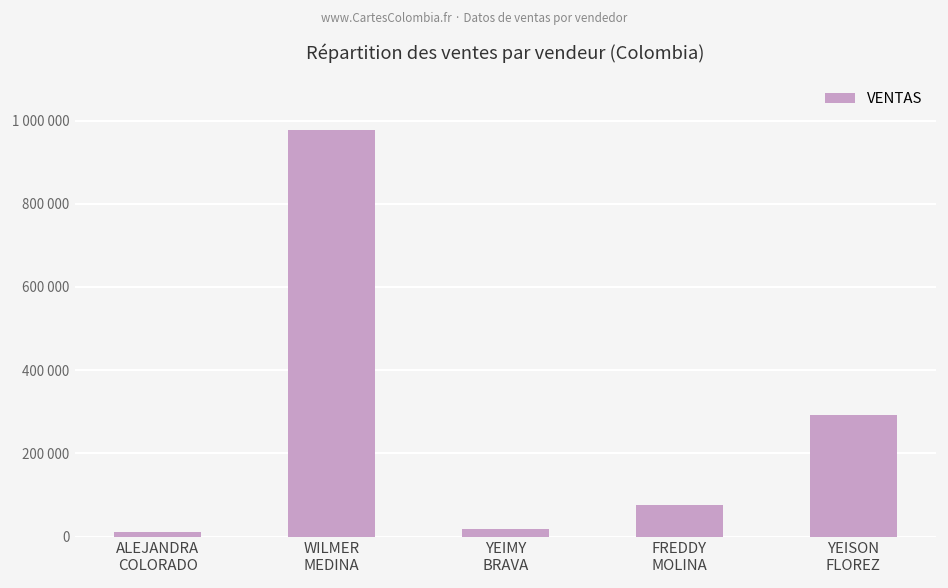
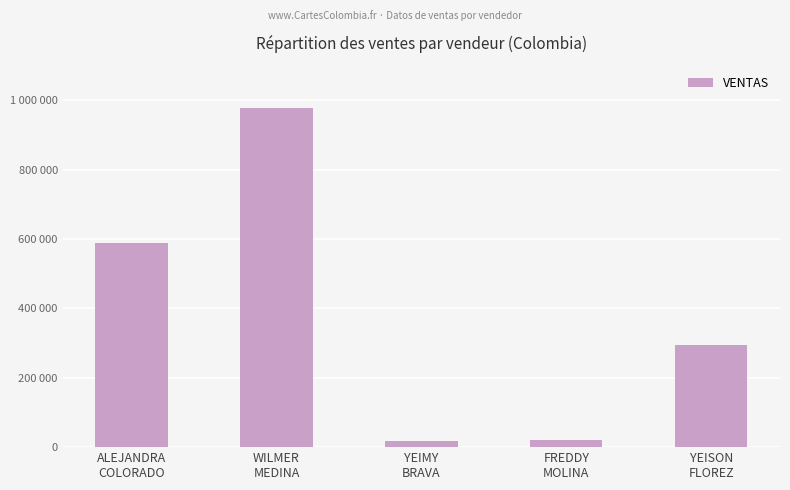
ALEJANDRA COLORADO: 10000 -> 590000
FREDDY MOLINA: 80000 -> 20000
